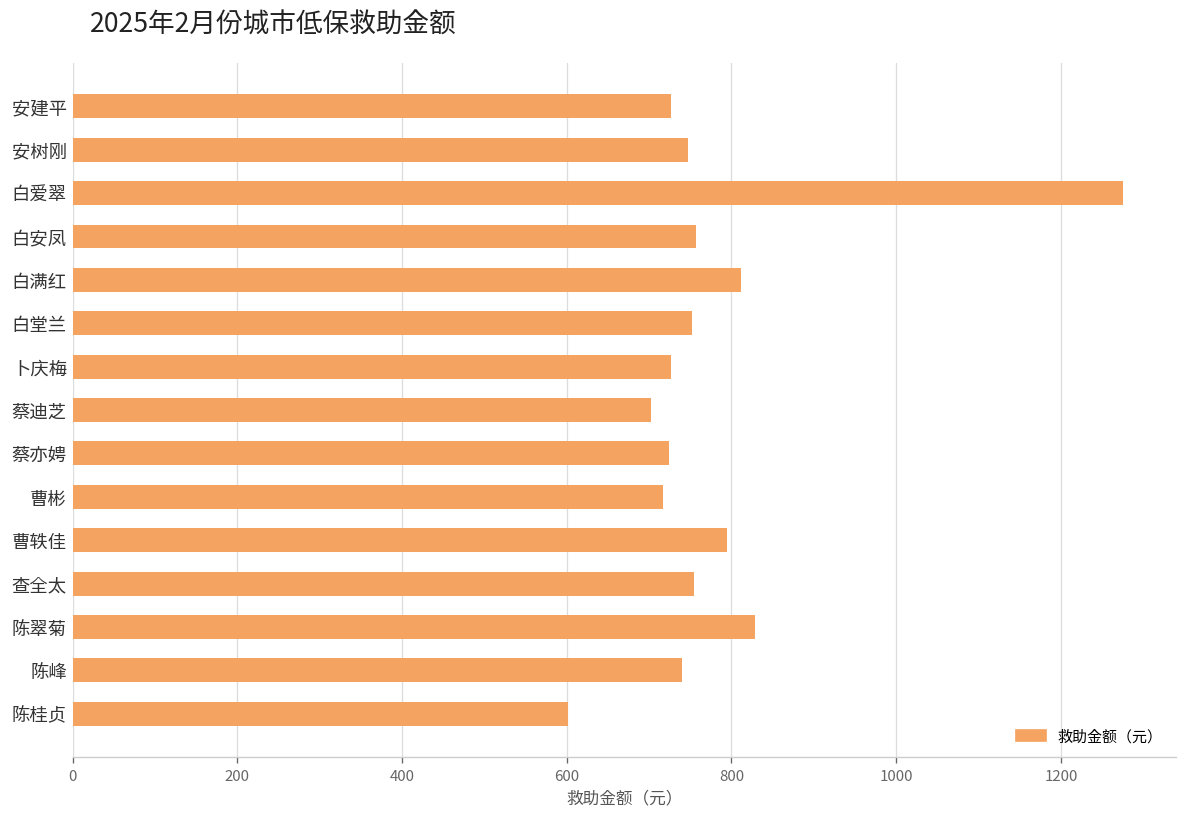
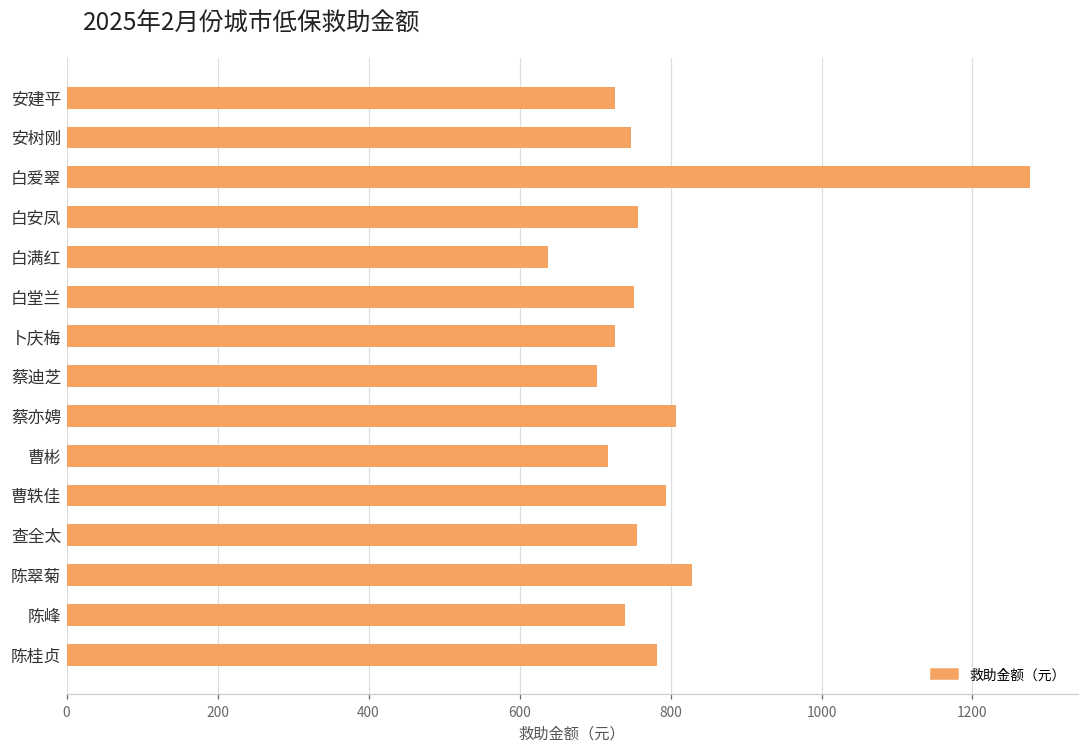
白满红: 810 -> 640
蔡亦娉: 720 -> 810
陈桂贞: 600 -> 780
